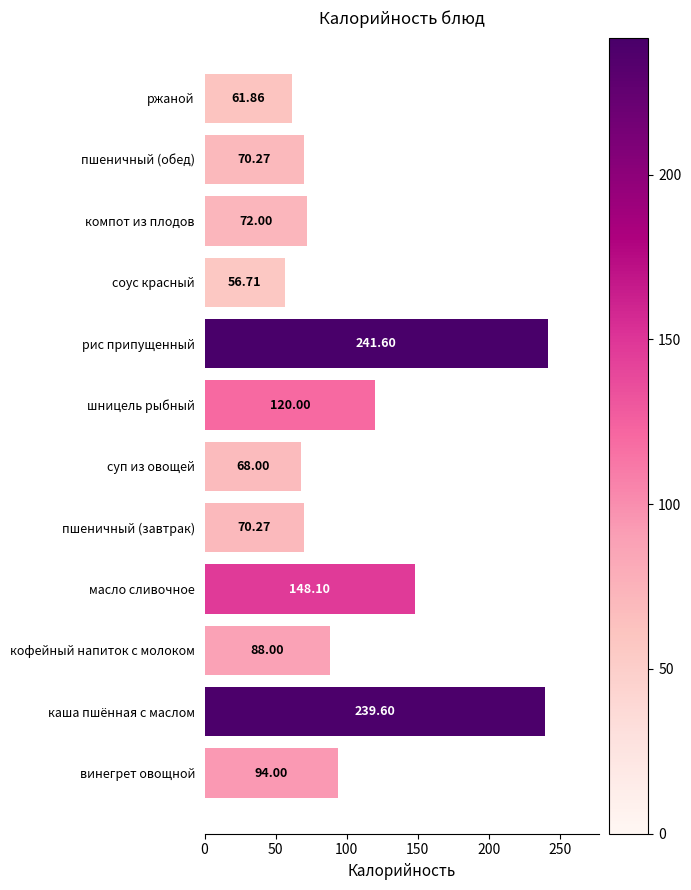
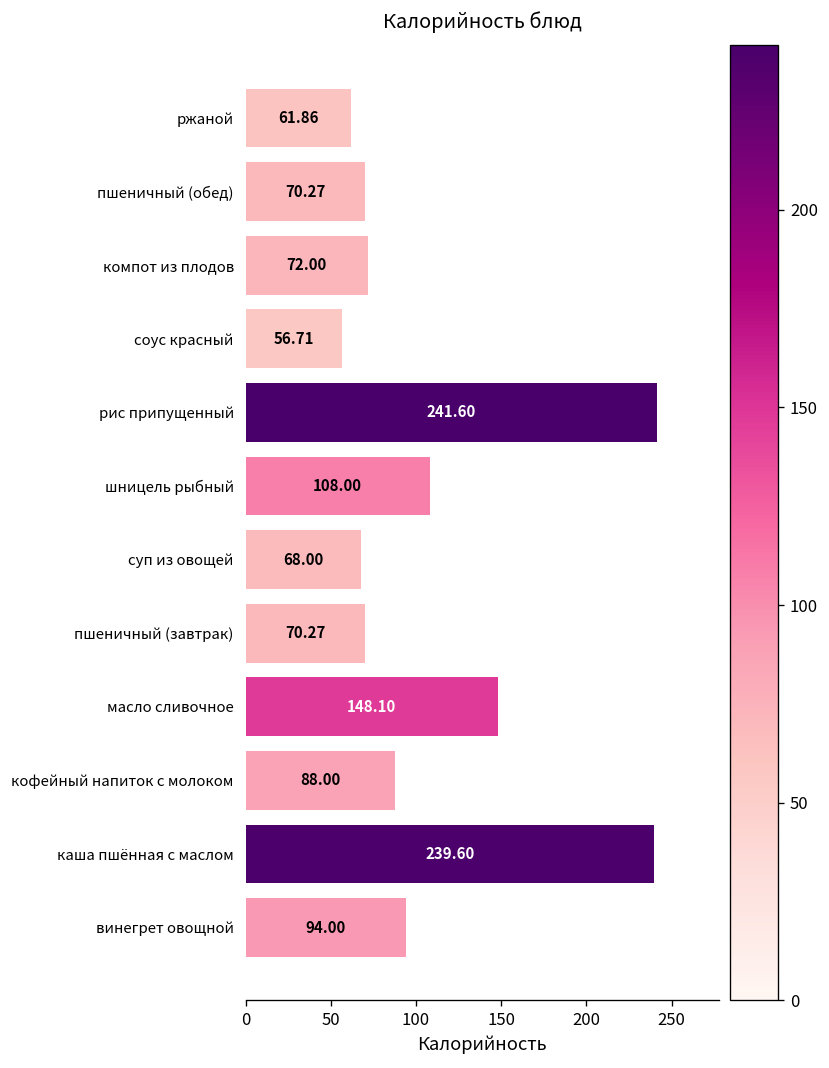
шницель рыбный: 120.00 -> 108.00
